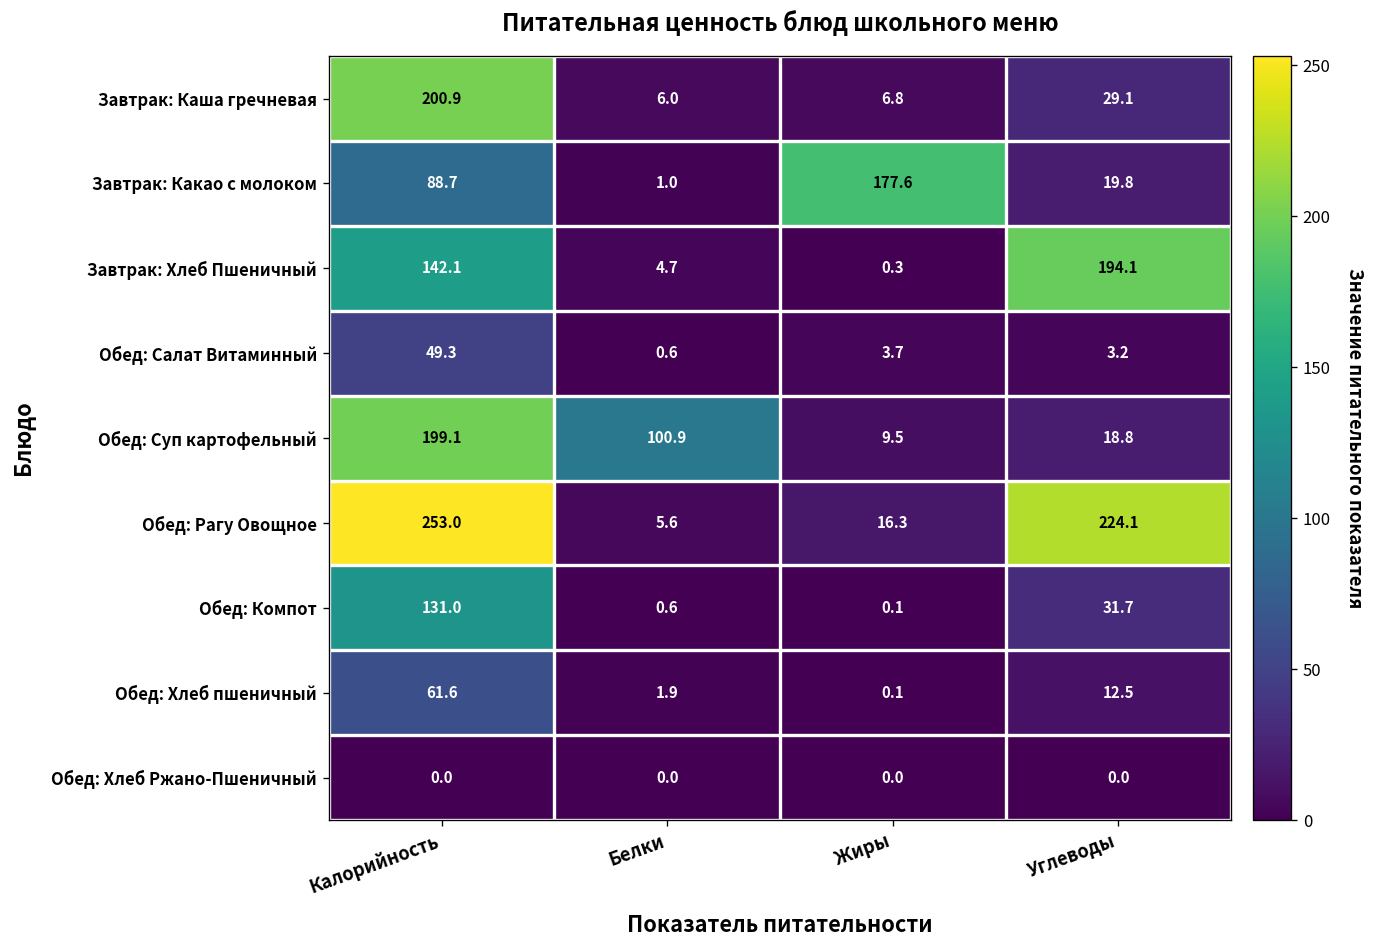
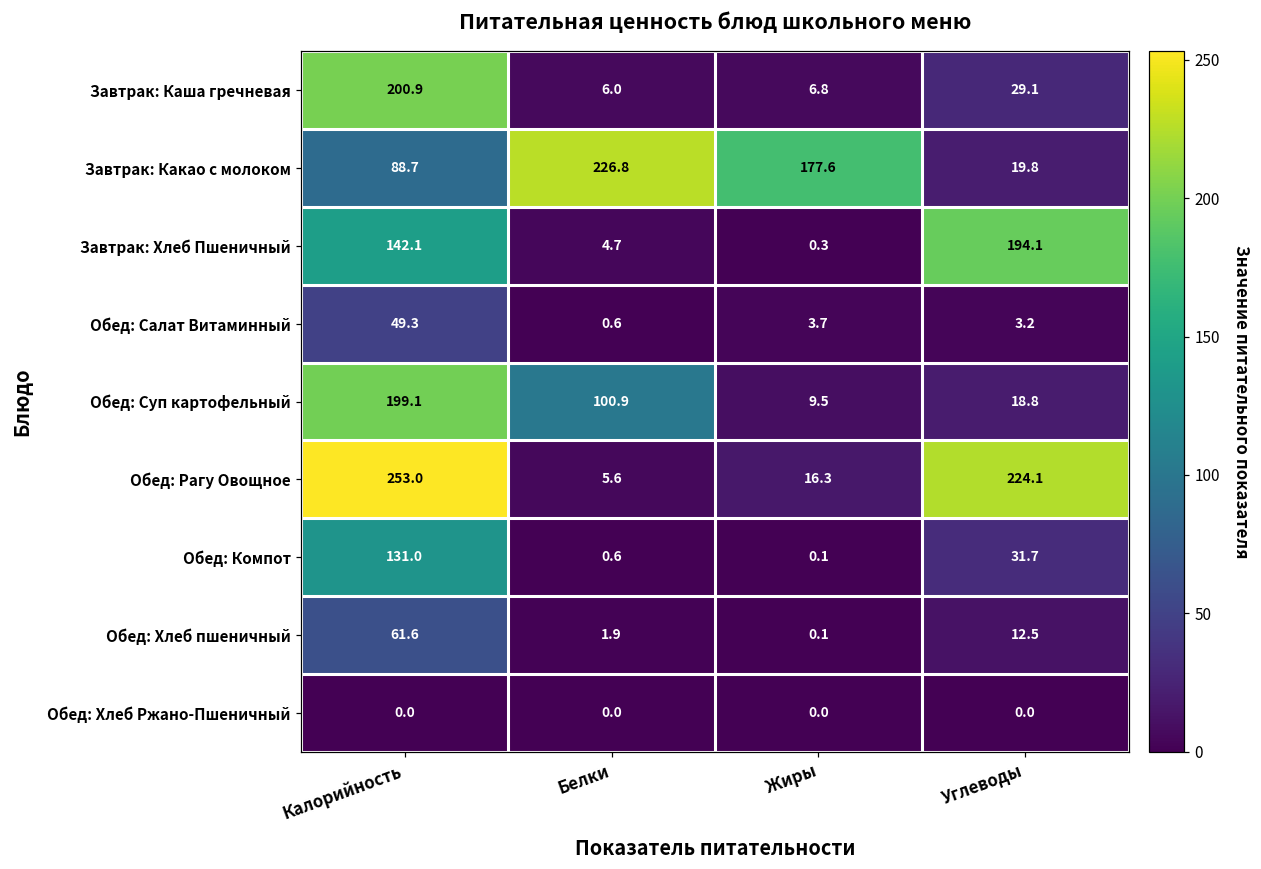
Завтрак: Какао с молоком, Белки: 1.0 -> 226.8
